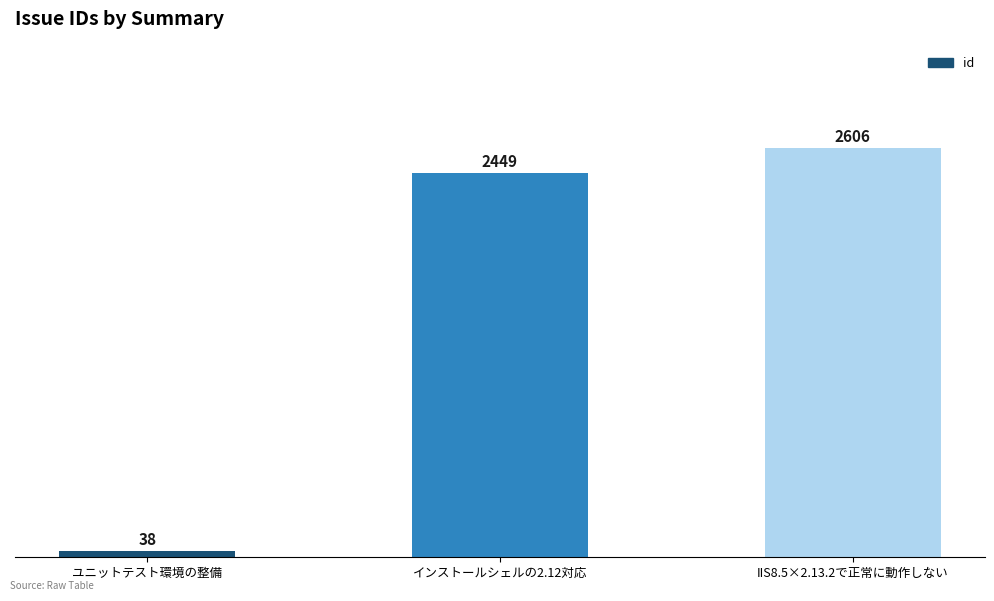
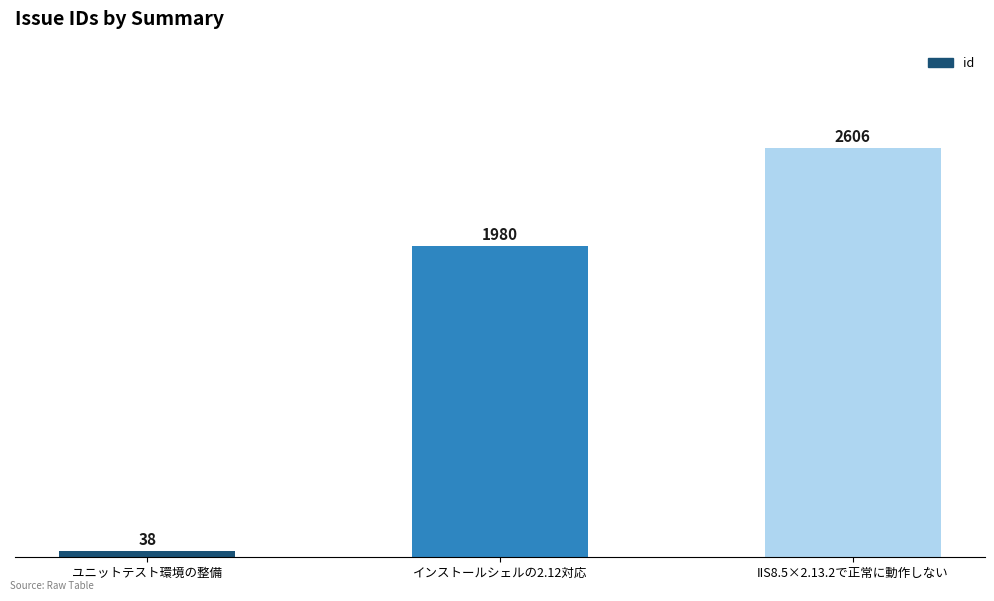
インストールシェルの2.12対応: 2449 -> 1980
